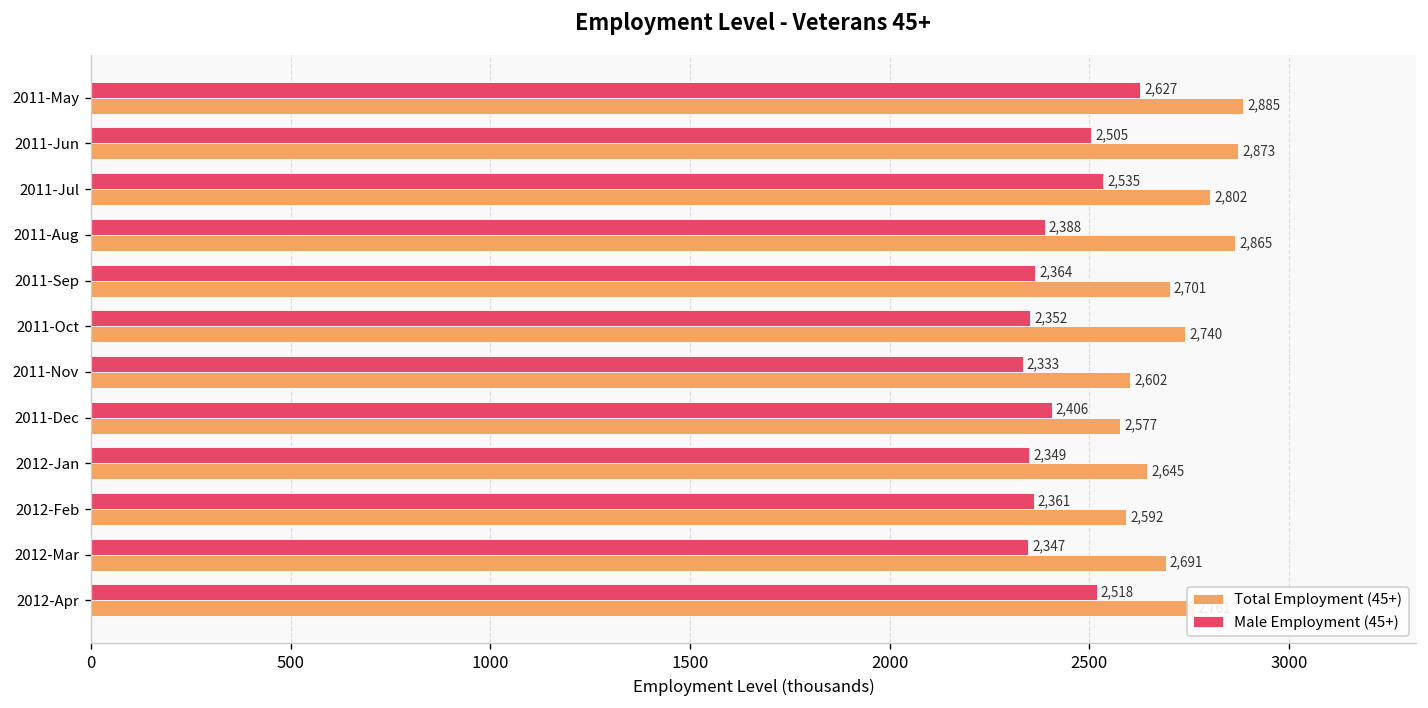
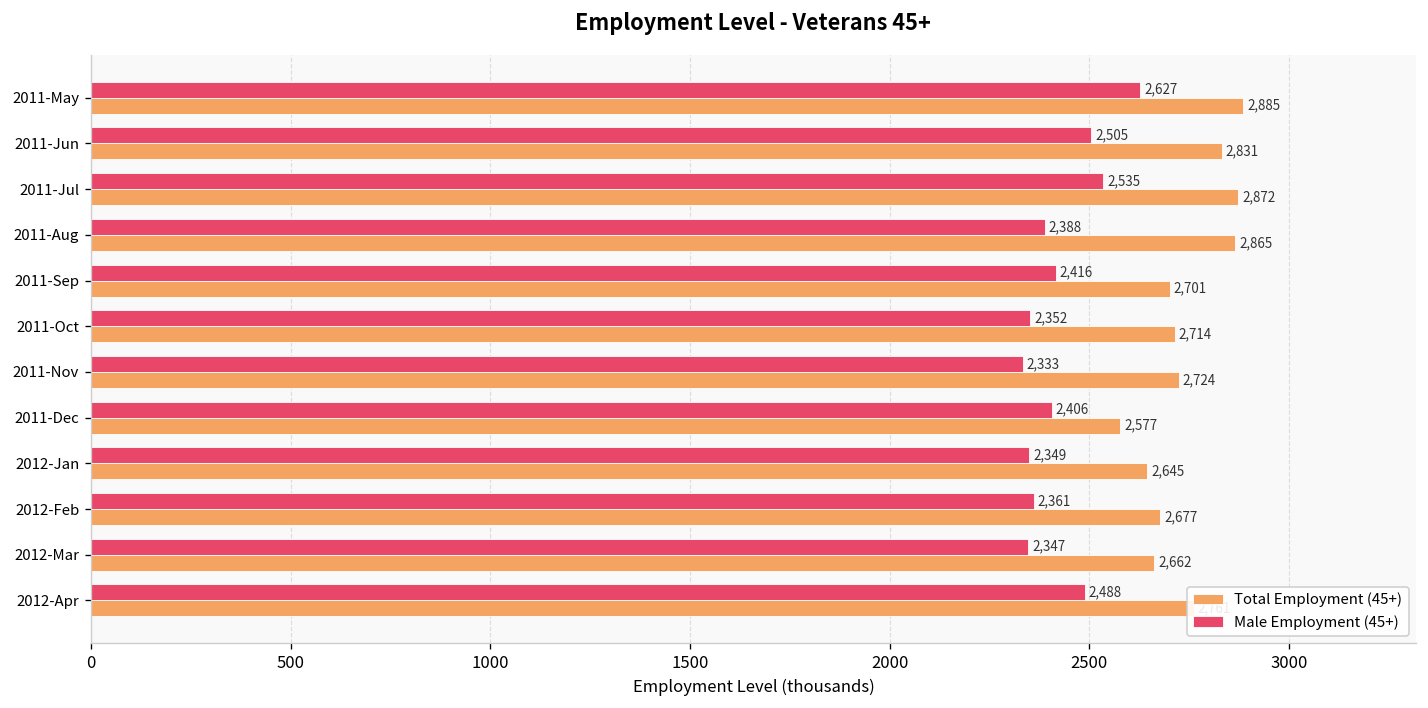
Total Employment (45+), 2011-Jun: 2,873 -> 2,831
Total Employment (45+), 2011-Jul: 2,802 -> 2,872
Male Employment (45+), 2011-Sep: 2,364 -> 2,416
Total Employment (45+), 2011-Oct: 2,740 -> 2,714
Total Employment (45+), 2011-Nov: 2,602 -> 2,724
Total Employment (45+), 2012-Feb: 2,592 -> 2,677
Total Employment (45+), 2012-Mar: 2,691 -> 2,662
Male Employment (45+), 2012-Apr: 2,518 -> 2,488
